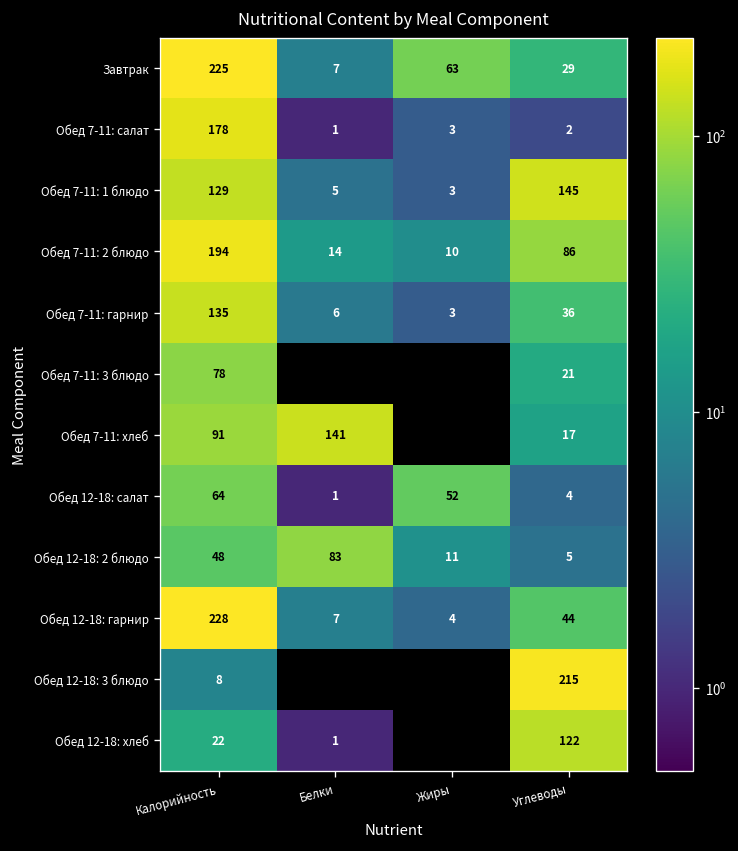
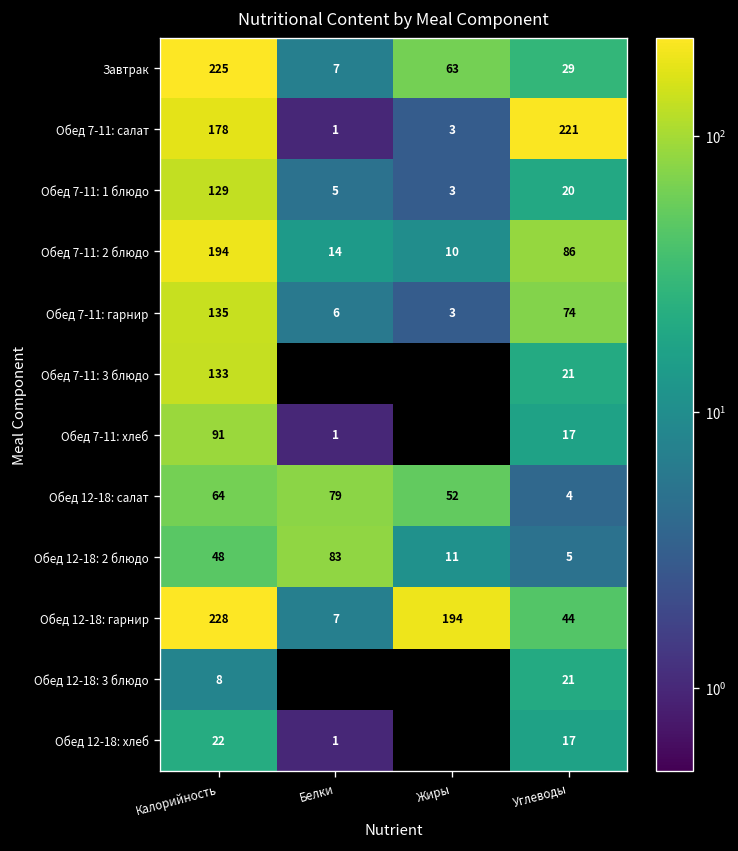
Обед 7-11: салат, Углеводы: 2 -> 221
Обед 7-11: 1 блюдо, Углеводы: 145 -> 20
Обед 7-11: гарнир, Углеводы: 36 -> 74
Обед 7-11: 3 блюдо, Калорийность: 78 -> 133
Обед 7-11: хлеб, Белки: 141 -> 1
Обед 12-18: салат, Белки: 1 -> 79
Обед 12-18: гарнир, Жиры: 4 -> 194
Обед 12-18: 3 блюдо, Углеводы: 215 -> 21
Обед 12-18: хлеб, Углеводы: 122 -> 17
